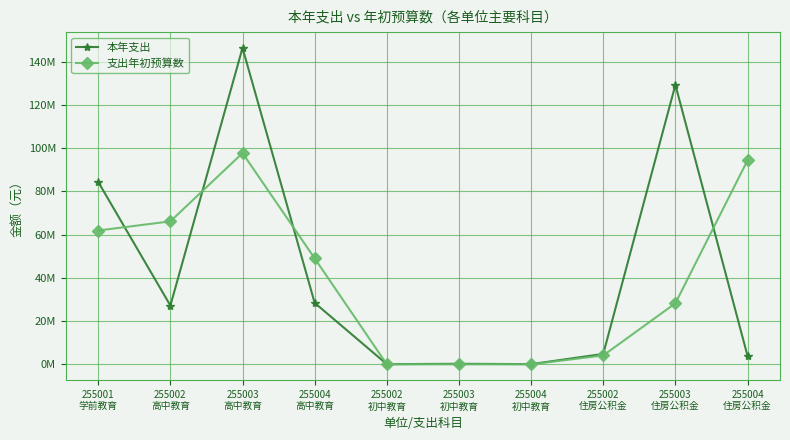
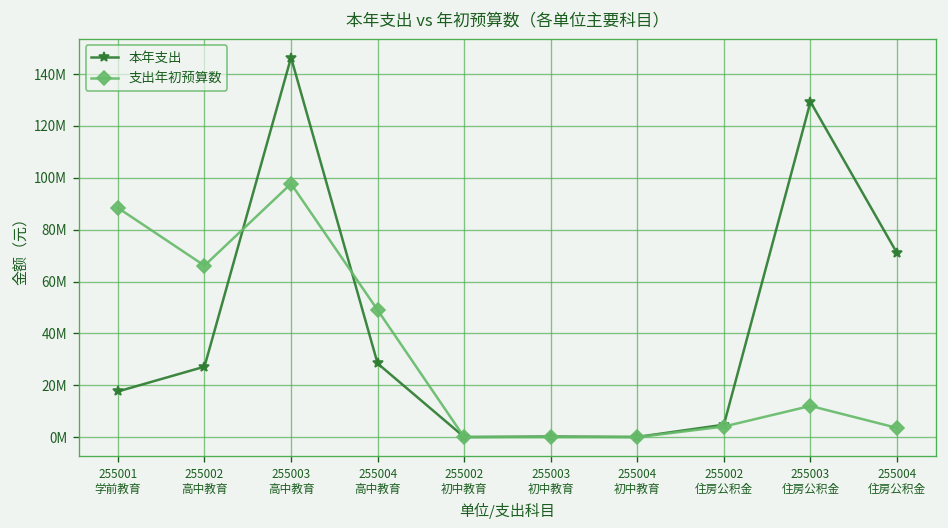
本年支出, 255001 学前教育: 84000000 -> 18000000
支出年初预算数, 255001 学前教育: 62000000 -> 88000000
支出年初预算数, 255003 住房公积金: 28000000 -> 12000000
本年支出, 255004 住房公积金: 4000000 -> 71000000
支出年初预算数, 255004 住房公积金: 94000000 -> 4000000
